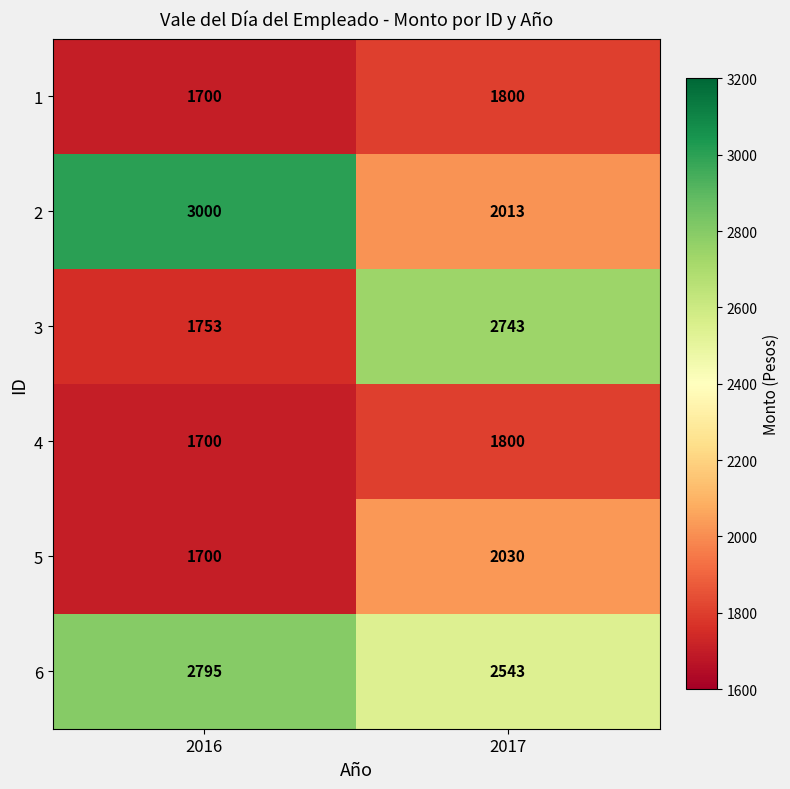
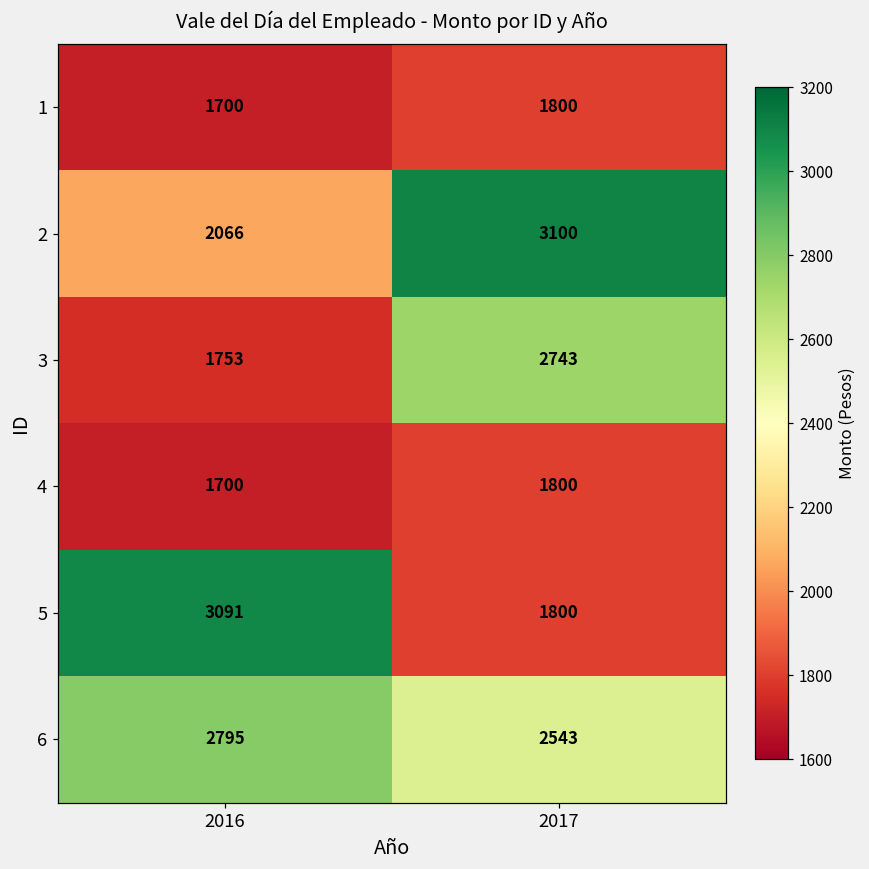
2, 2016: 3000 -> 2066
2, 2017: 2013 -> 3100
5, 2016: 1700 -> 3091
5, 2017: 2030 -> 1800
